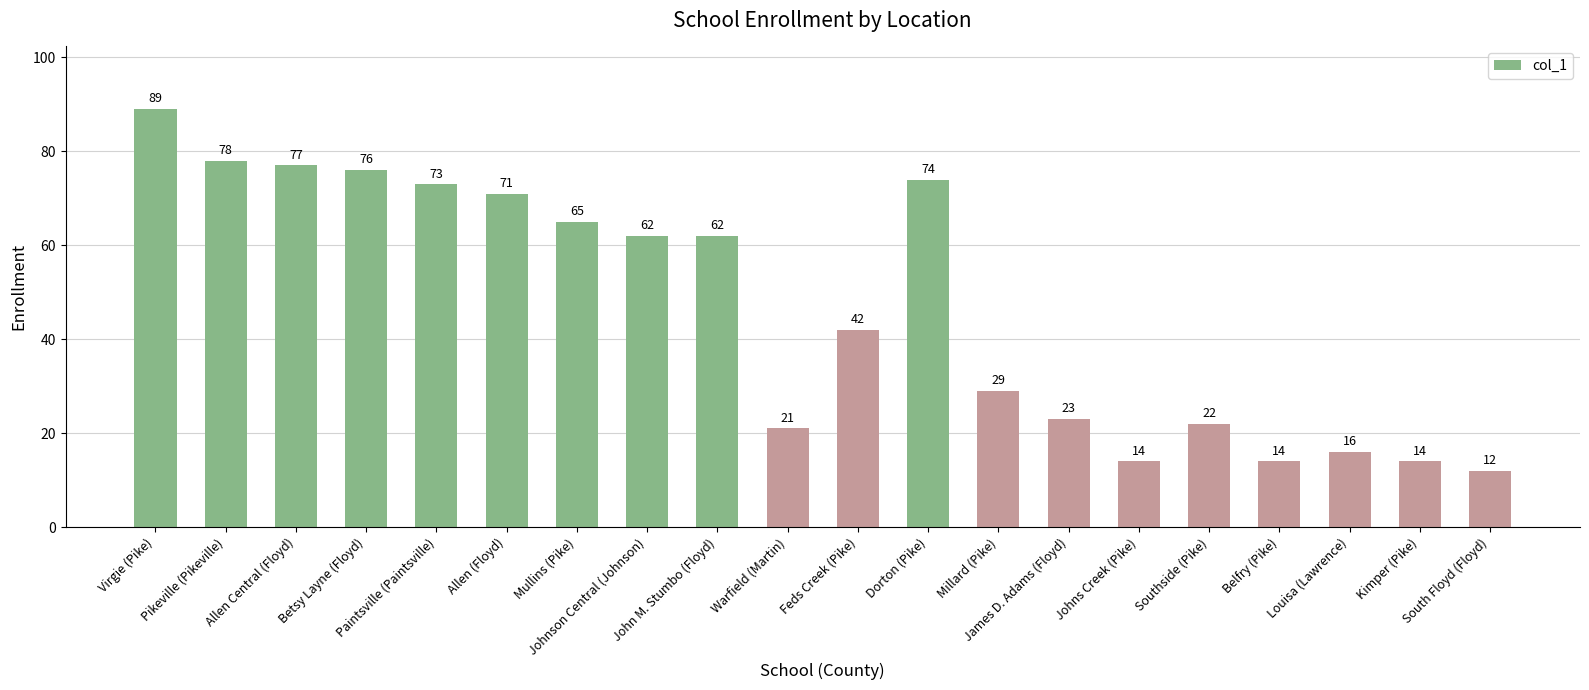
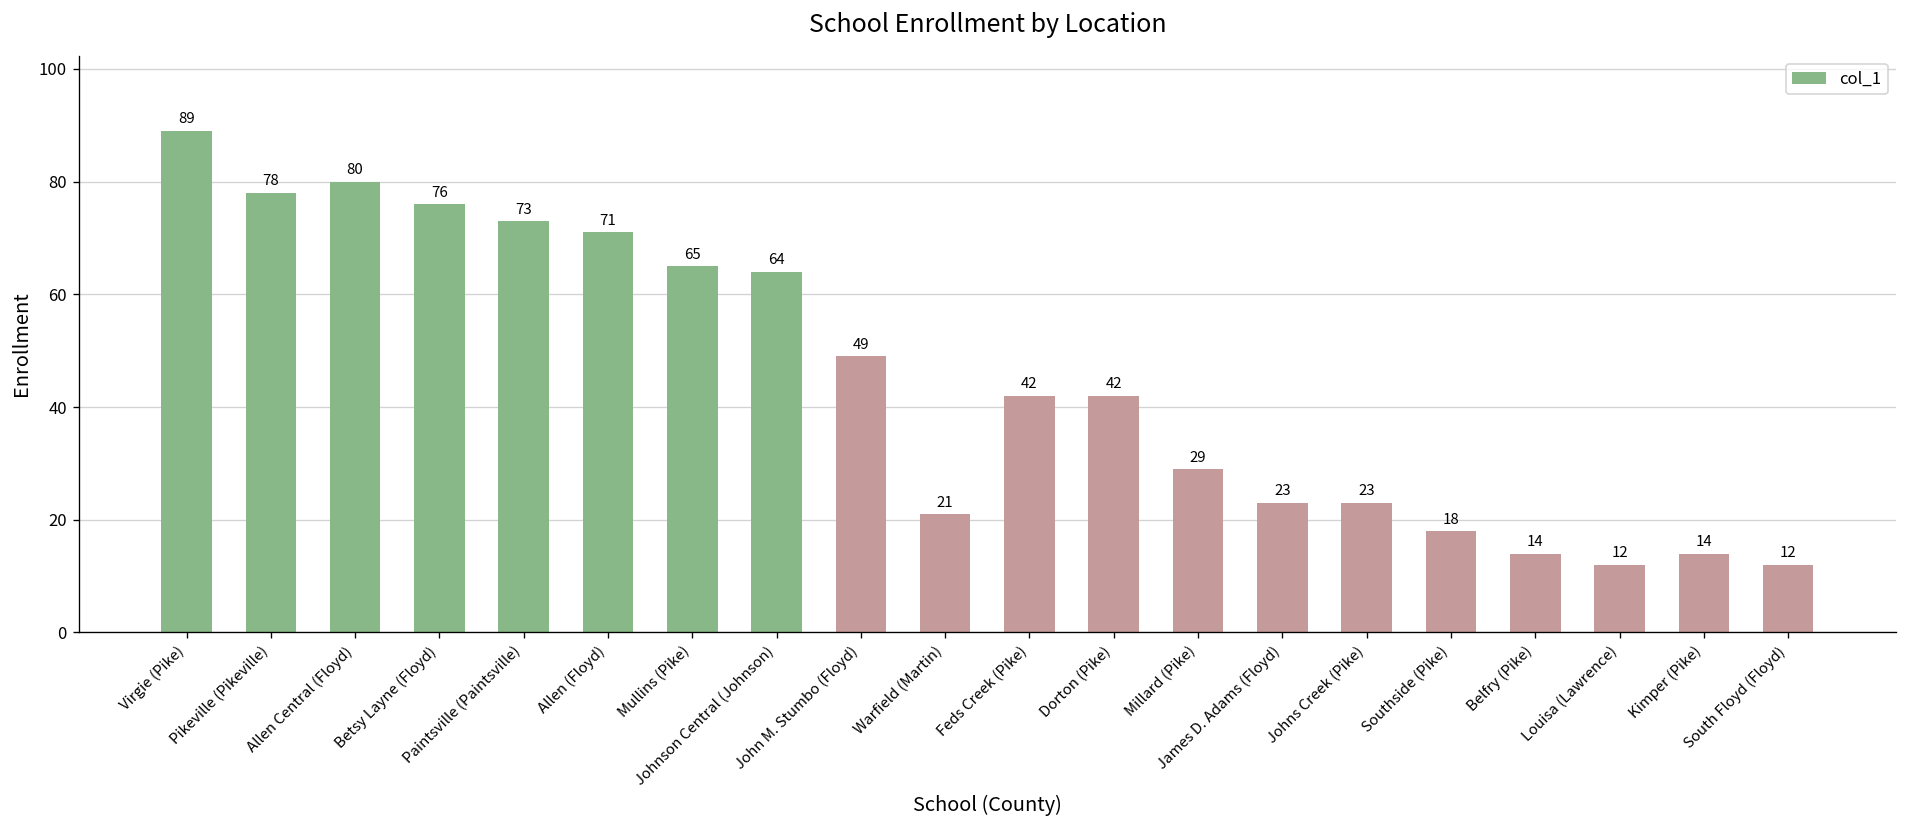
Allen Central (Floyd): 77 -> 80
Johnson Central (Johnson): 62 -> 64
John M. Stumbo (Floyd): 62 -> 49
Dorton (Pike): 74 -> 42
Johns Creek (Pike): 14 -> 23
Southside (Pike): 22 -> 18
Louisa (Lawrence): 16 -> 12
